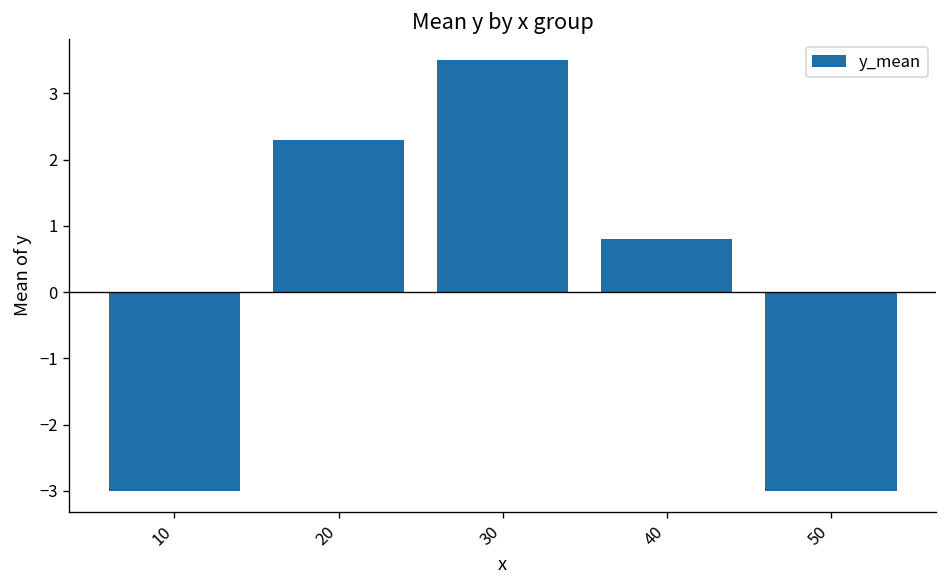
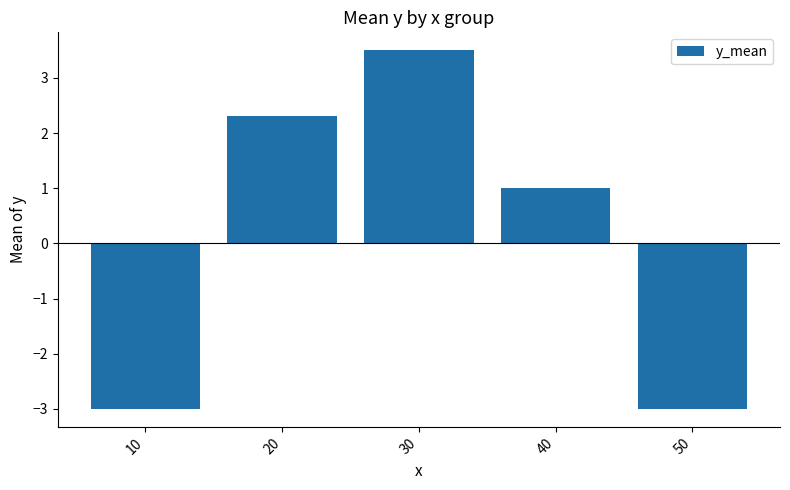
40: 0.8 -> 1.0
